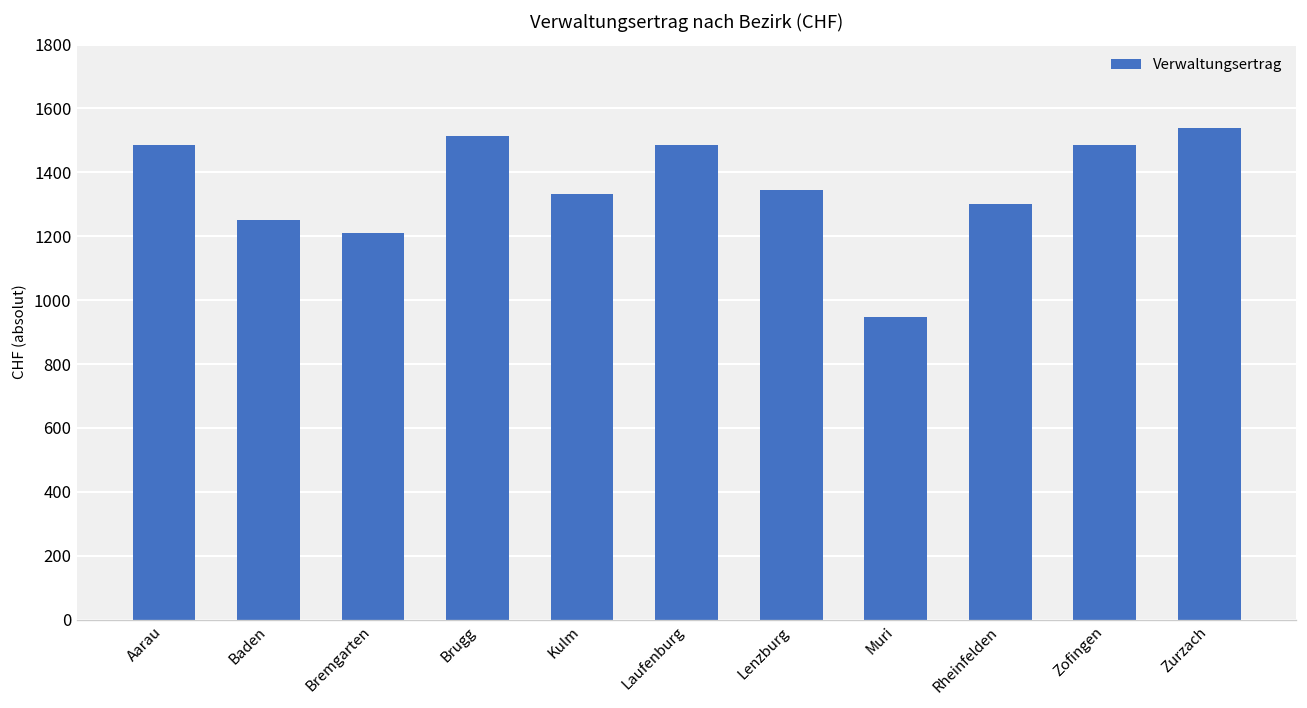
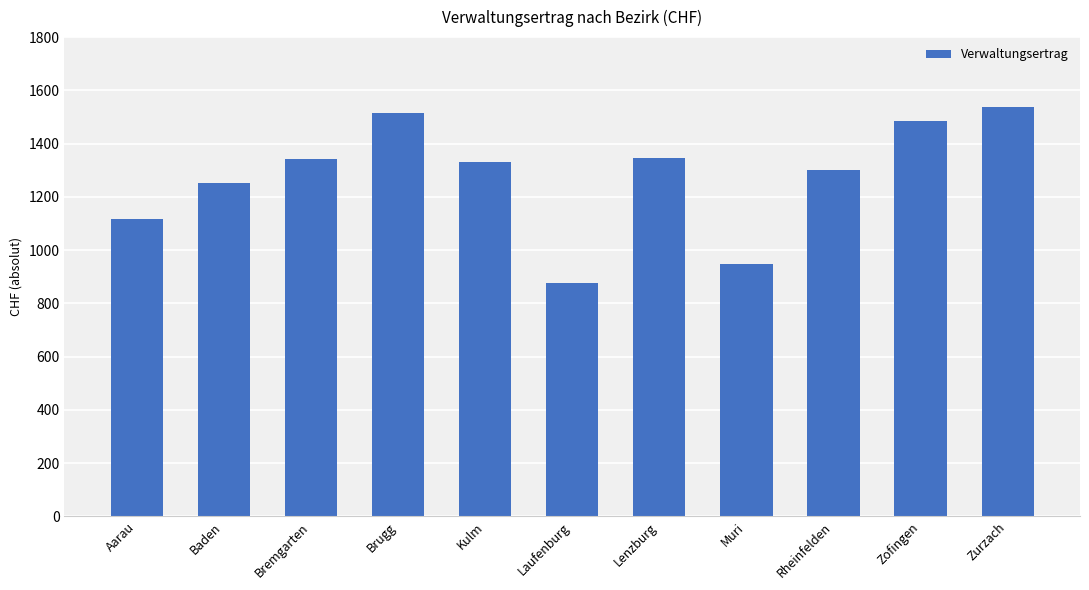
Aarau: 1480 -> 1120
Bremgarten: 1210 -> 1340
Laufenburg: 1490 -> 880
